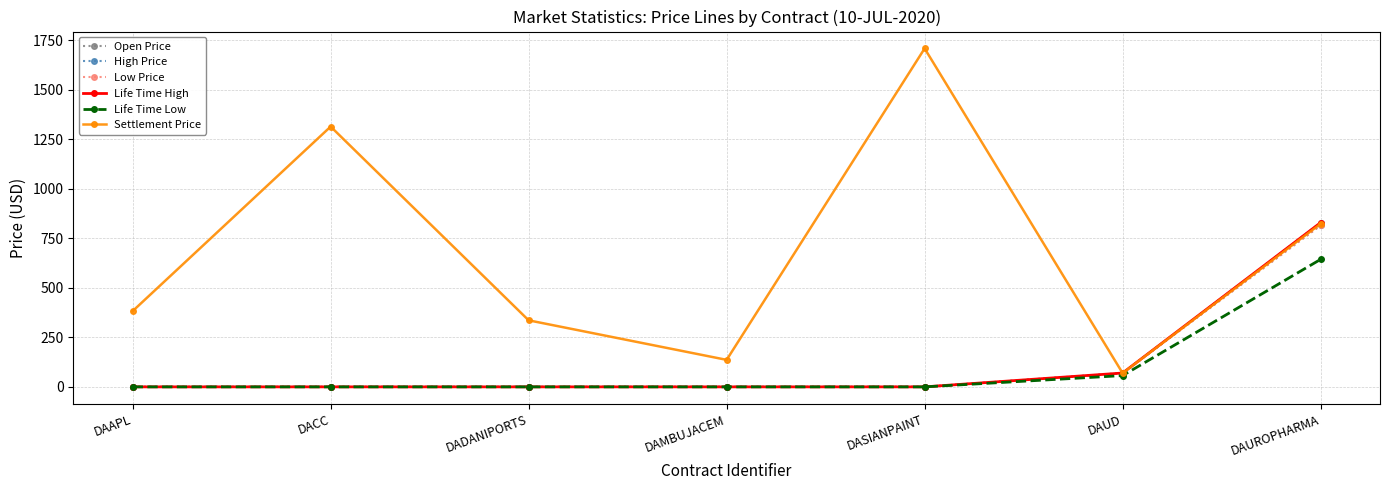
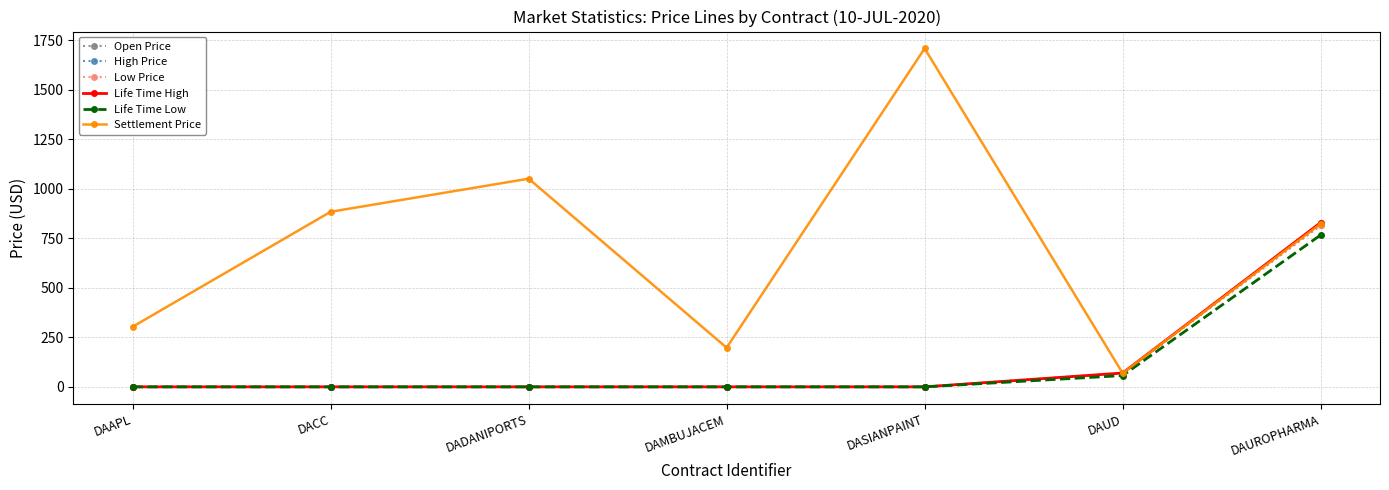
Settlement Price, DAAPL: 380 -> 300
Settlement Price, DACC: 1310 -> 880
Settlement Price, DADANIPORTS: 340 -> 1050
Settlement Price, DAMBUJACEM: 140 -> 200
Life Time Low, DAUROPHARMA: 640 -> 770
